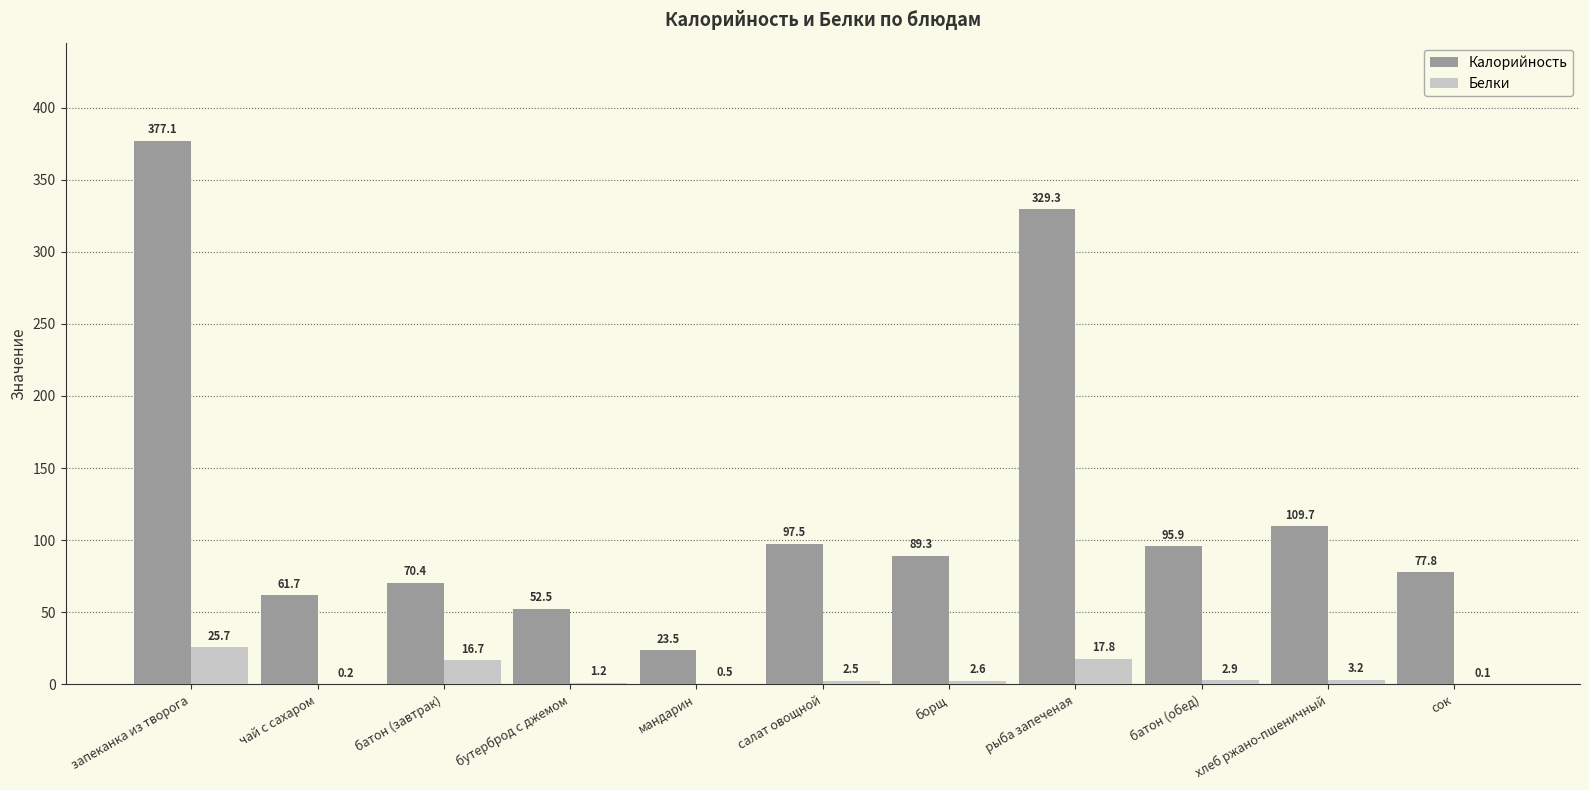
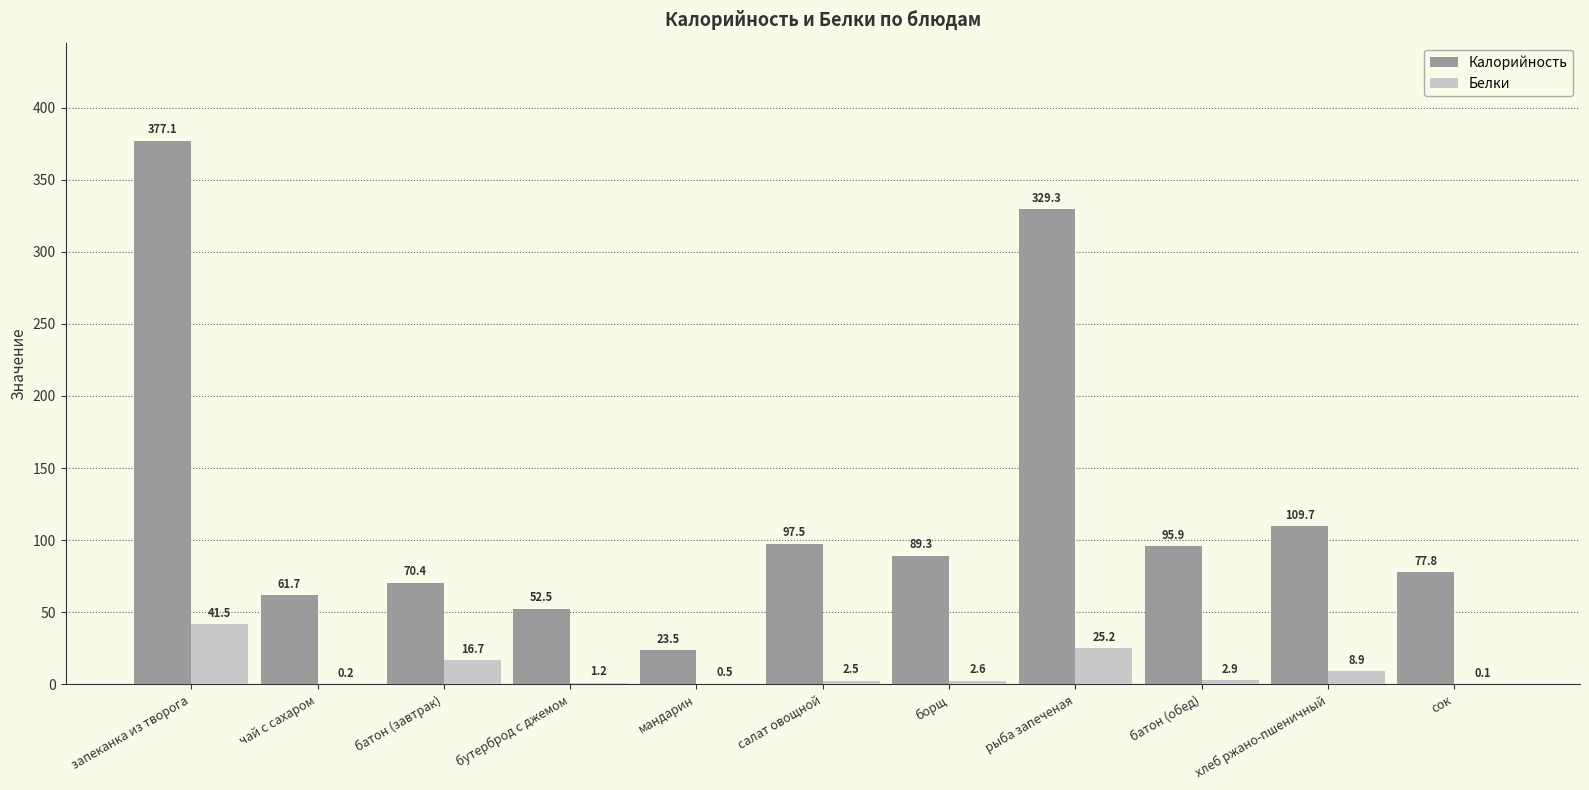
Белки, запеканка из творога: 25.7 -> 41.5
Белки, рыба запеченая: 17.8 -> 25.2
Белки, хлеб ржано-пшеничный: 3.2 -> 8.9
